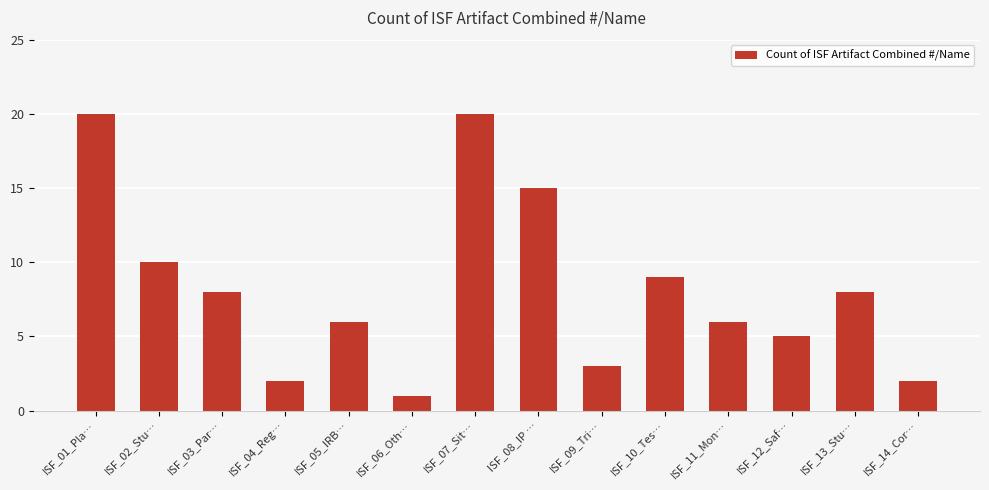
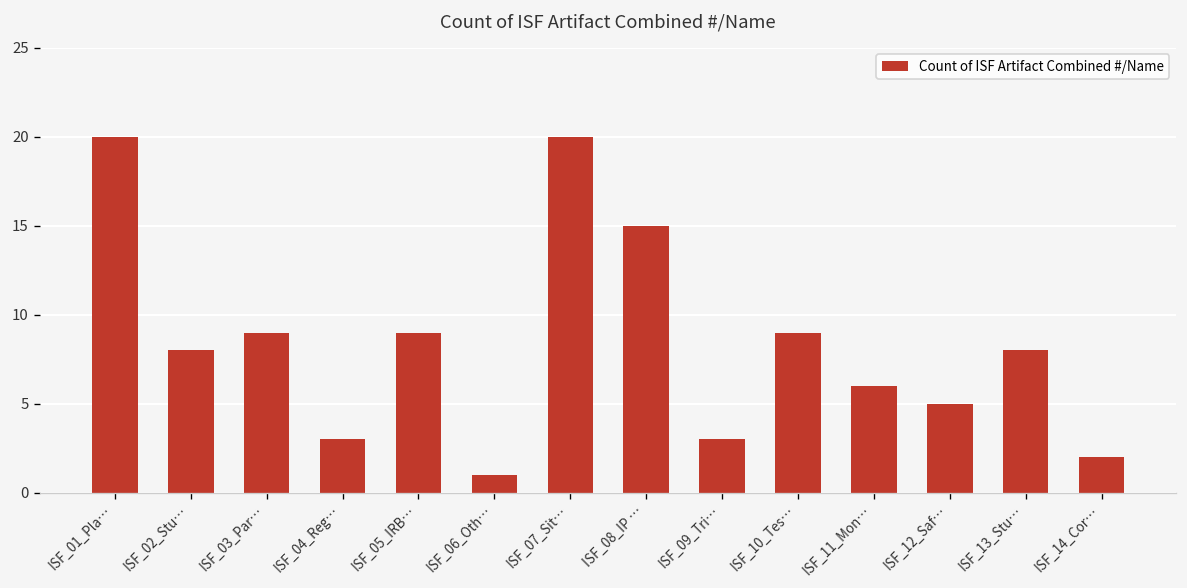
ISF_02_Stu…: 10 -> 8
ISF_03_Par…: 8 -> 9
ISF_04_Reg…: 2 -> 3
ISF_05_IRB…: 6 -> 9
